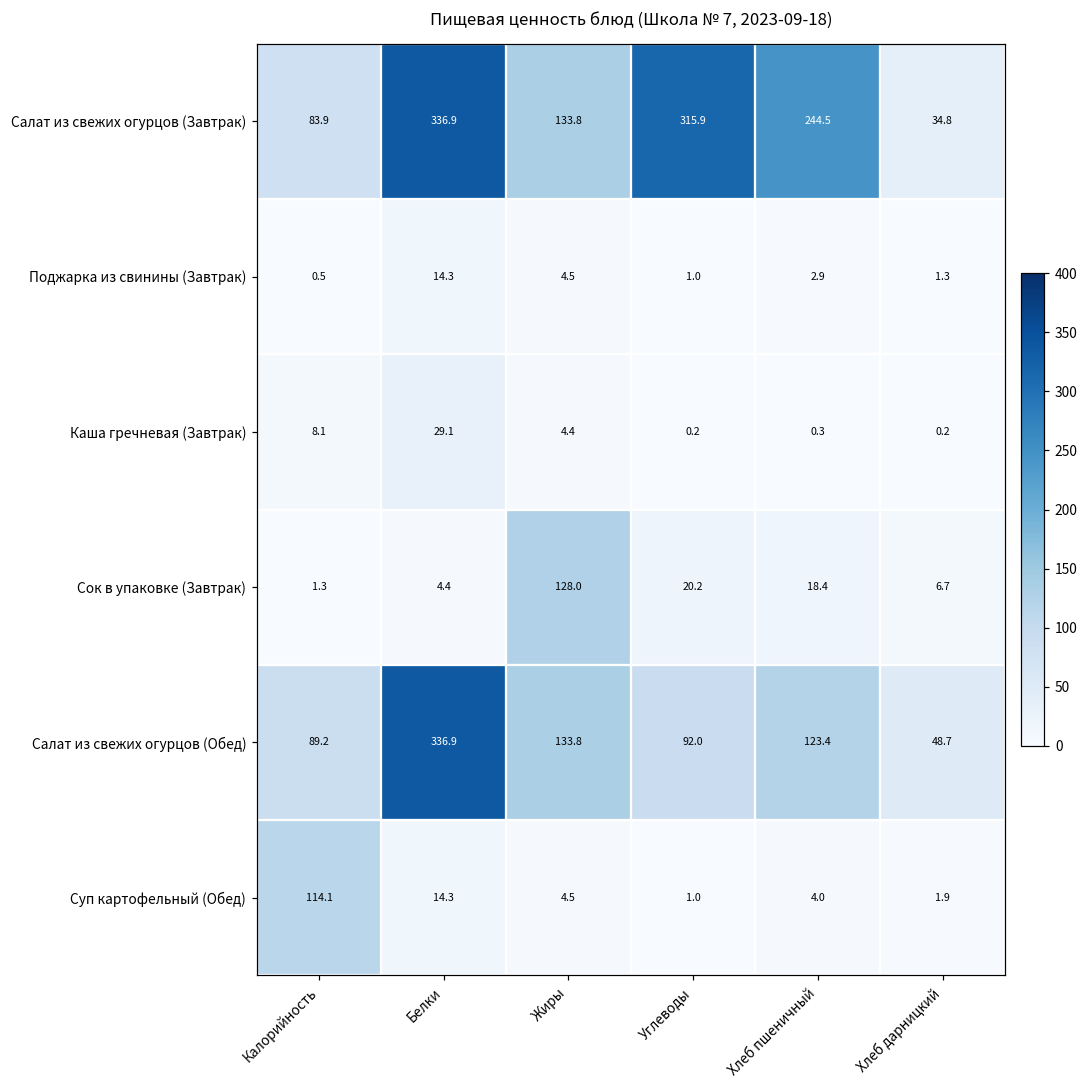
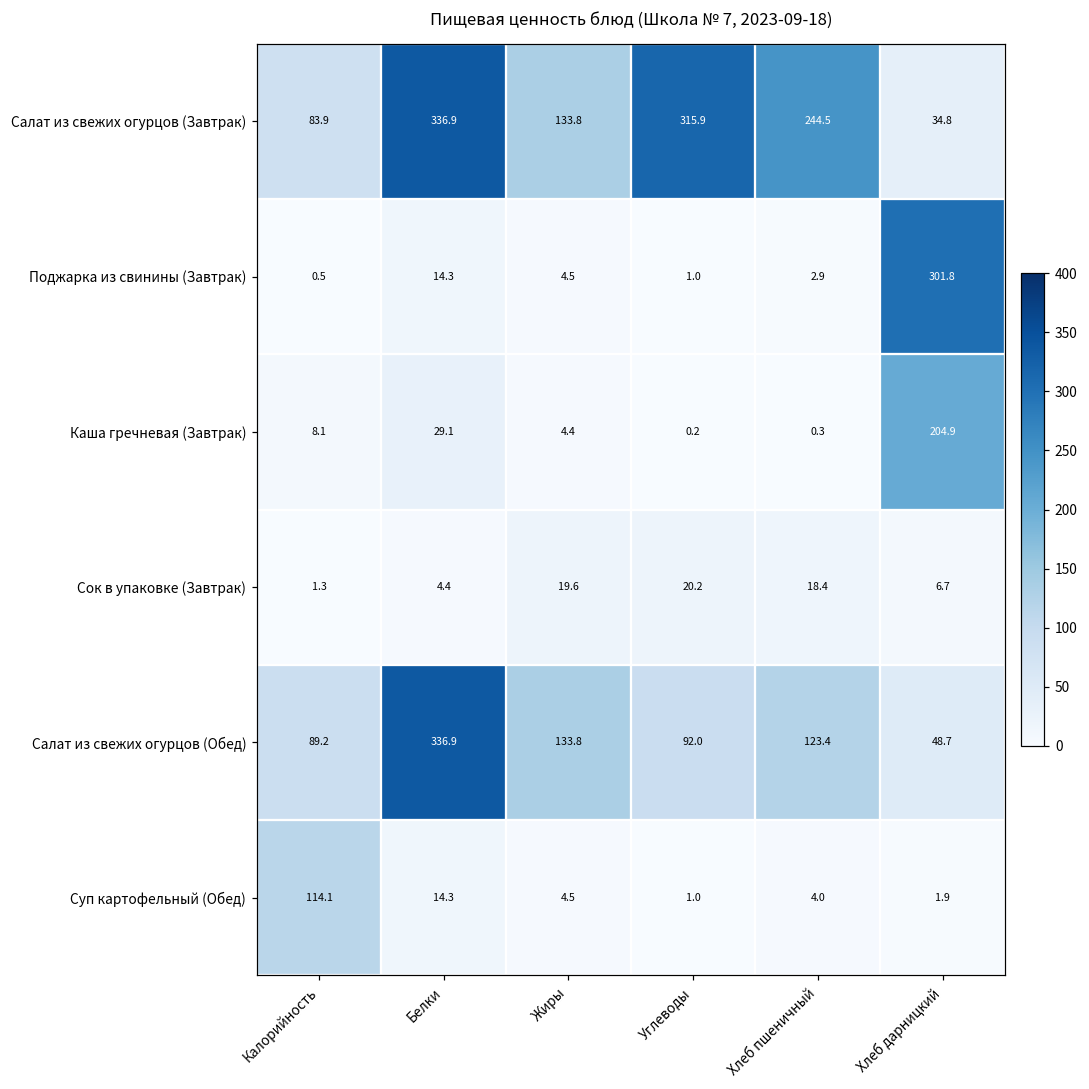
Поджарка из свинины (Завтрак), Хлеб дарницкий: 1.3 -> 301.8
Каша гречневая (Завтрак), Хлеб дарницкий: 0.2 -> 204.9
Сок в упаковке (Завтрак), Жиры: 128.0 -> 19.6
